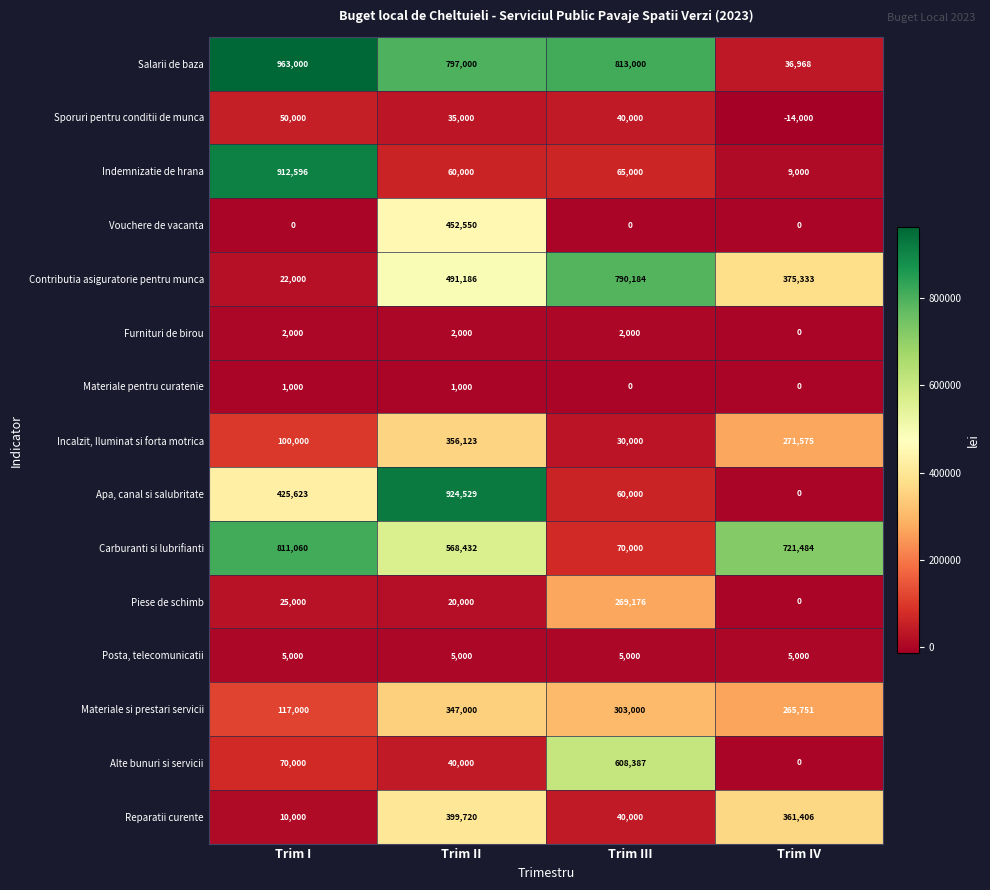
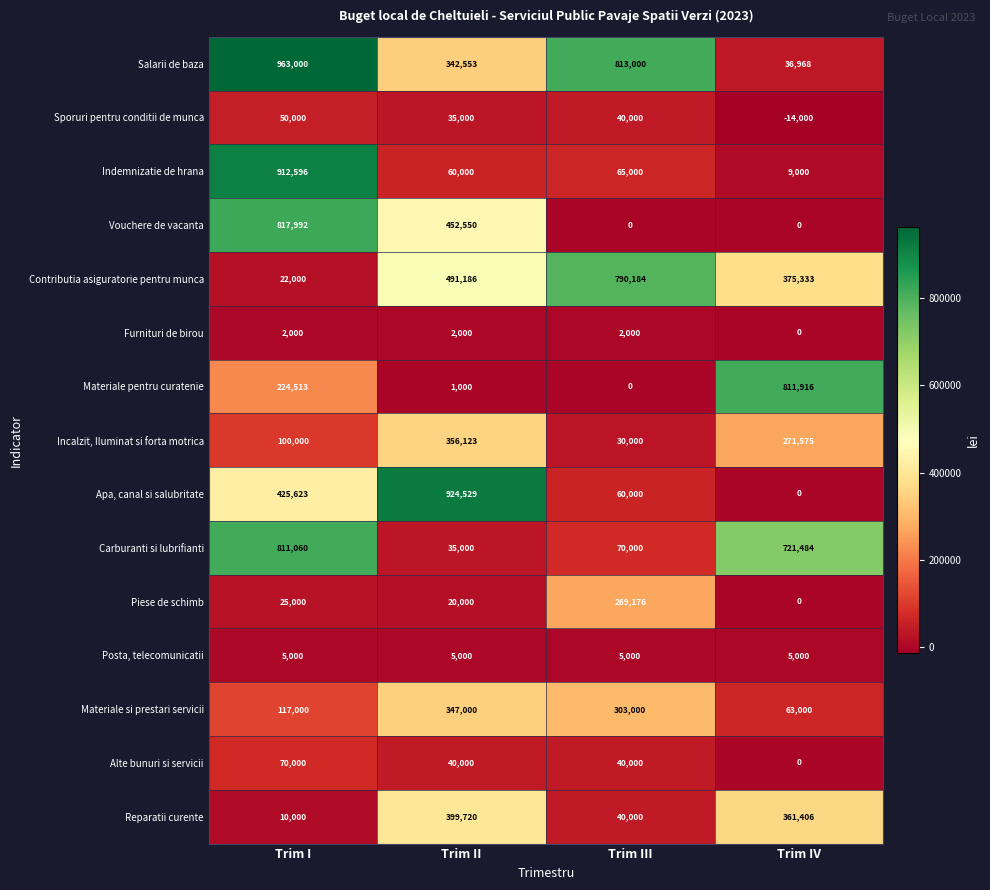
Salarii de baza, Trim II: 797,000 -> 342,553
Vouchere de vacanta, Trim I: 0 -> 817,992
Materiale pentru curatenie, Trim I: 1,000 -> 224,513
Materiale pentru curatenie, Trim IV: 0 -> 811,916
Carburanti si lubrifianti, Trim II: 568,432 -> 35,000
Materiale si prestari servicii, Trim IV: 265,751 -> 63,000
Alte bunuri si servicii, Trim III: 608,387 -> 40,000
